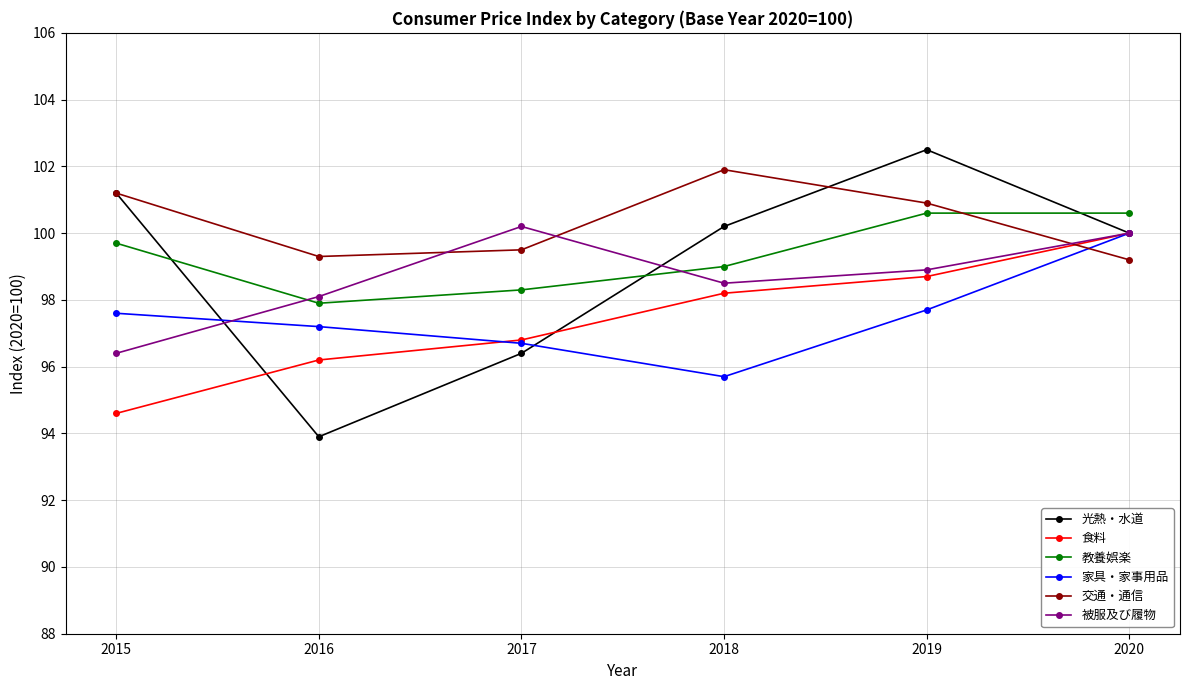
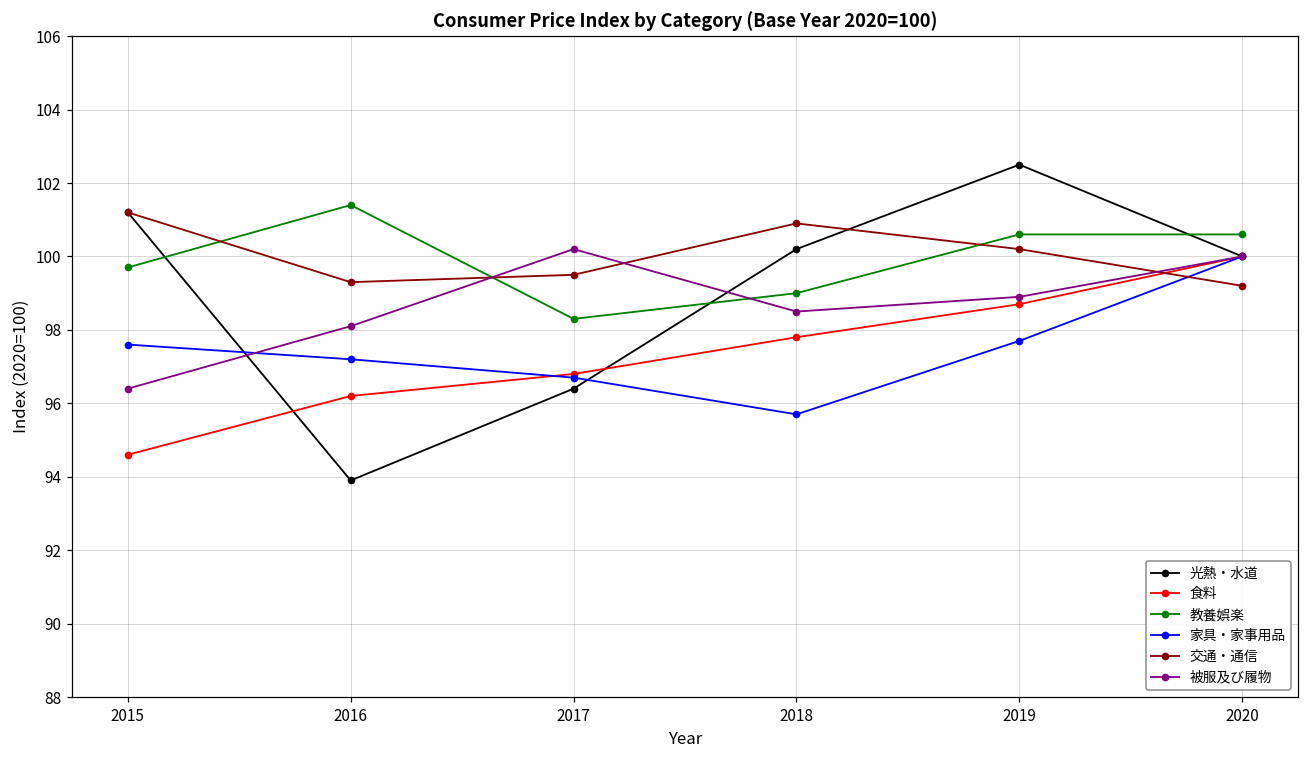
教養娯楽, 2016: 97.9 -> 101.4
食料, 2018: 98.2 -> 97.8
交通・通信, 2018: 101.9 -> 100.9
交通・通信, 2019: 100.9 -> 100.2
